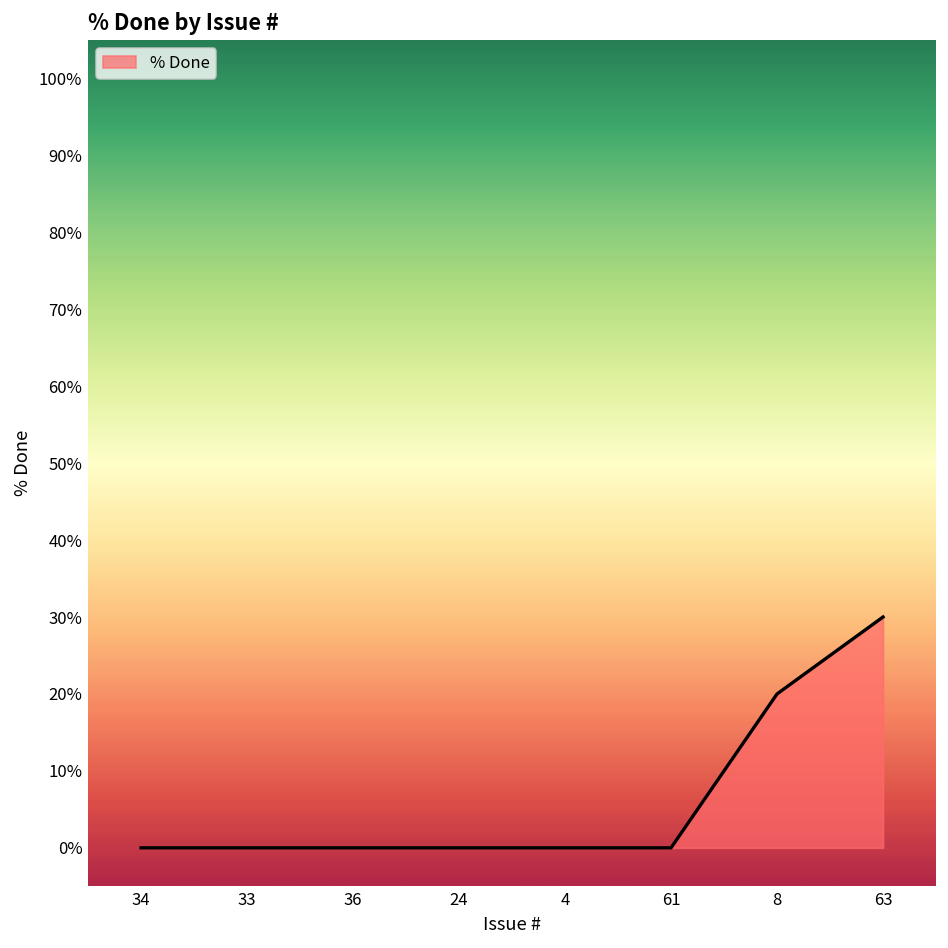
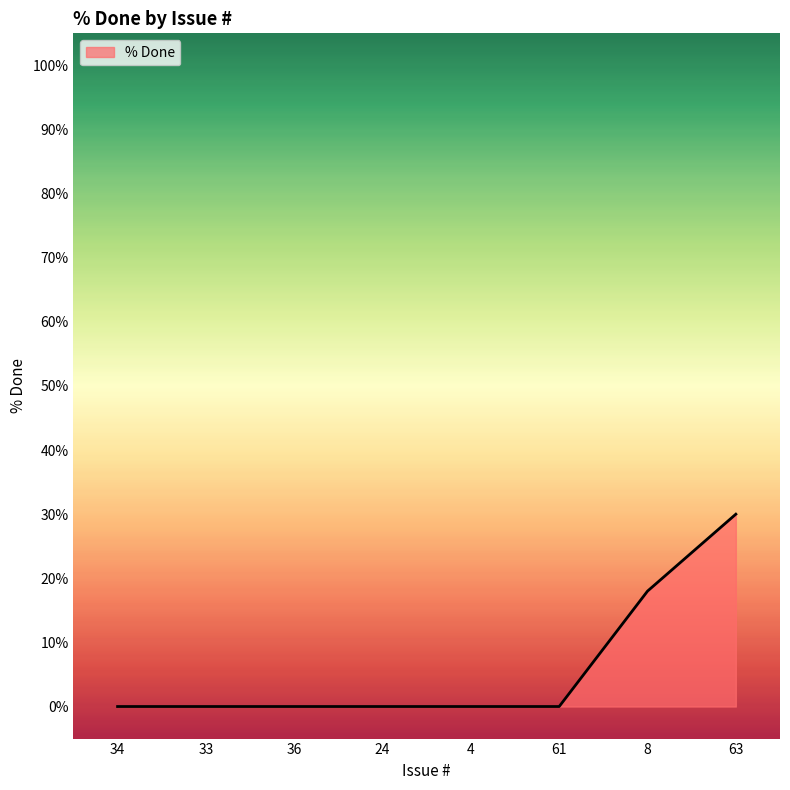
8: 20% -> 18%
